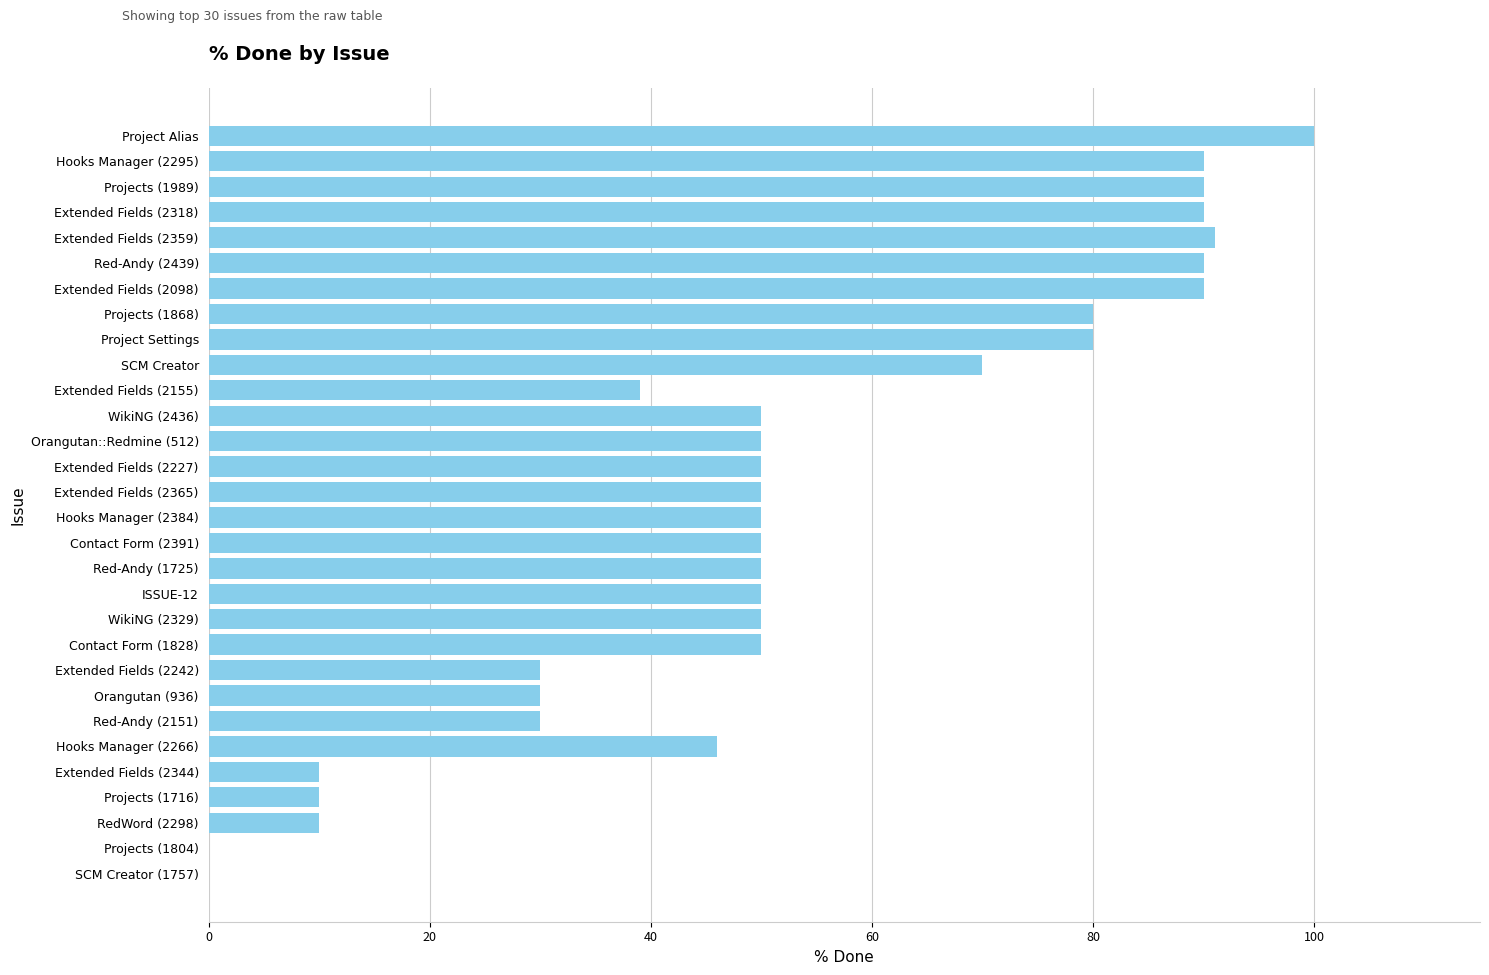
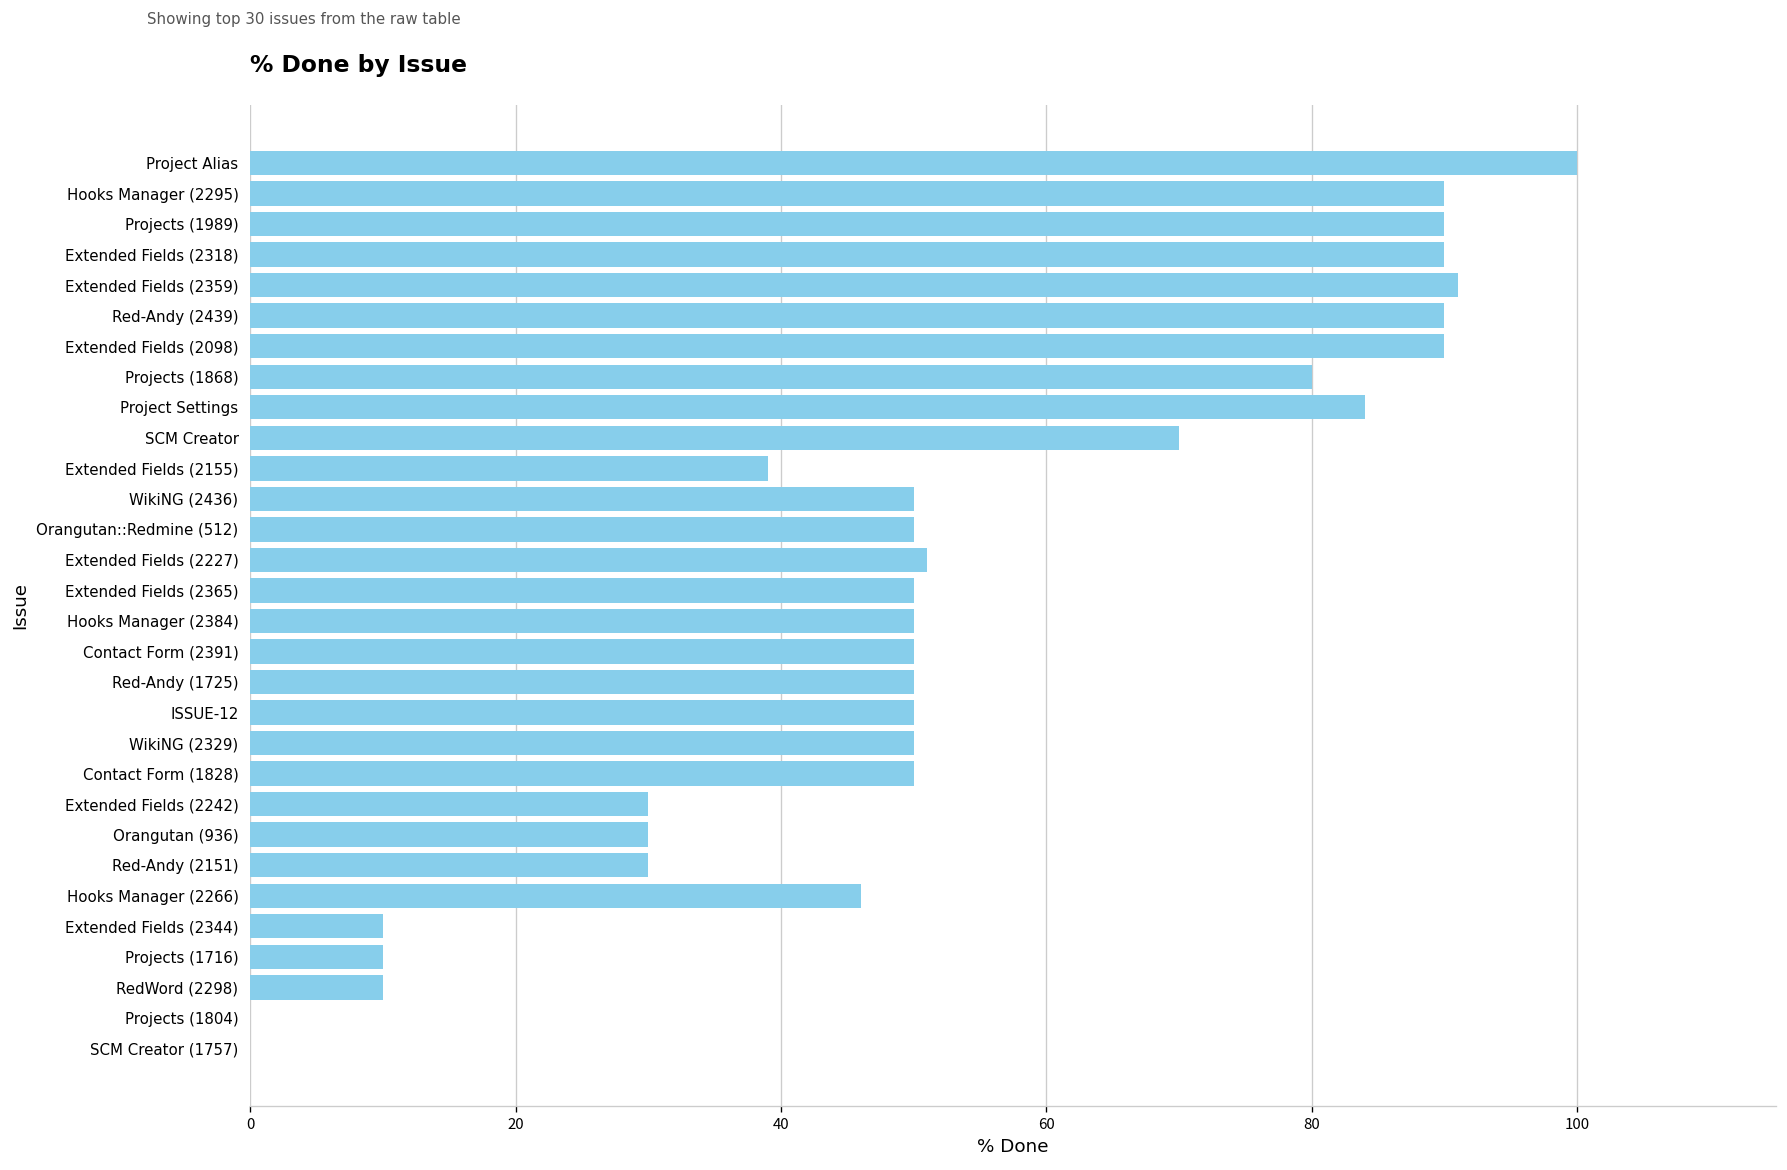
Project Settings: 80 -> 84
Extended Fields (2227): 50 -> 51
